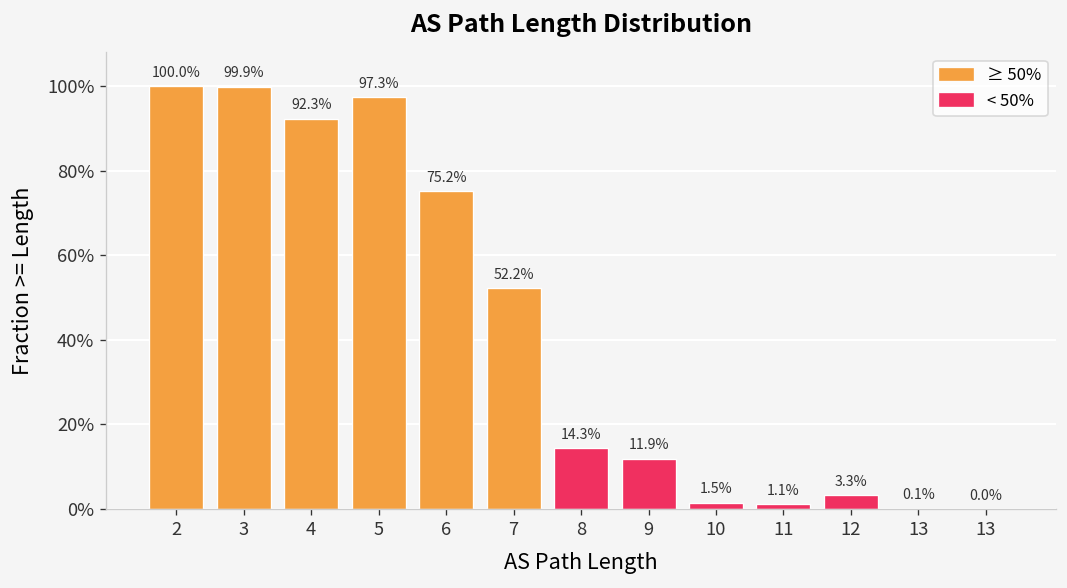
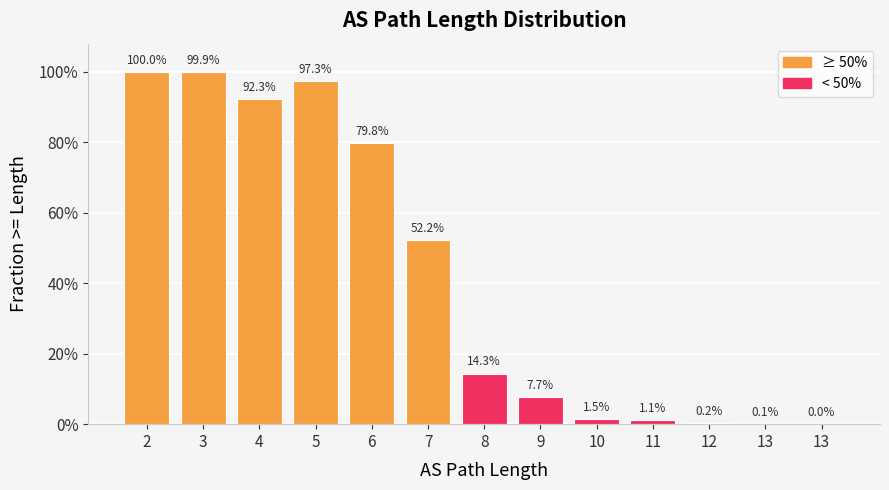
6: 75.2% -> 79.8%
9: 11.9% -> 7.7%
12: 3.3% -> 0.2%
